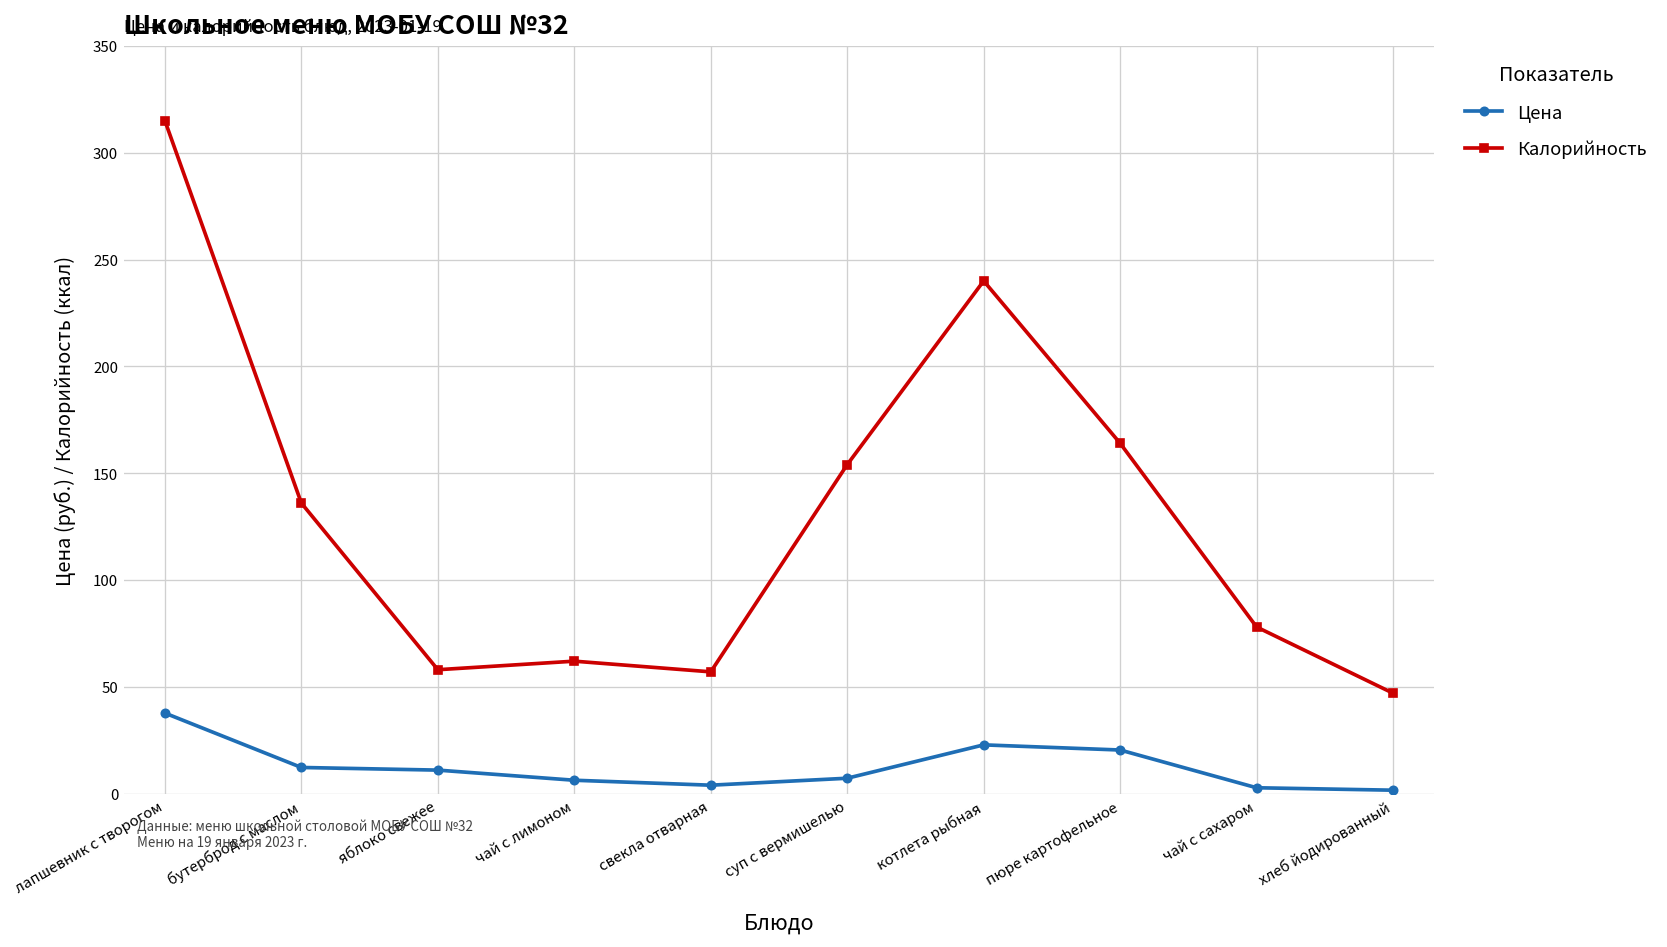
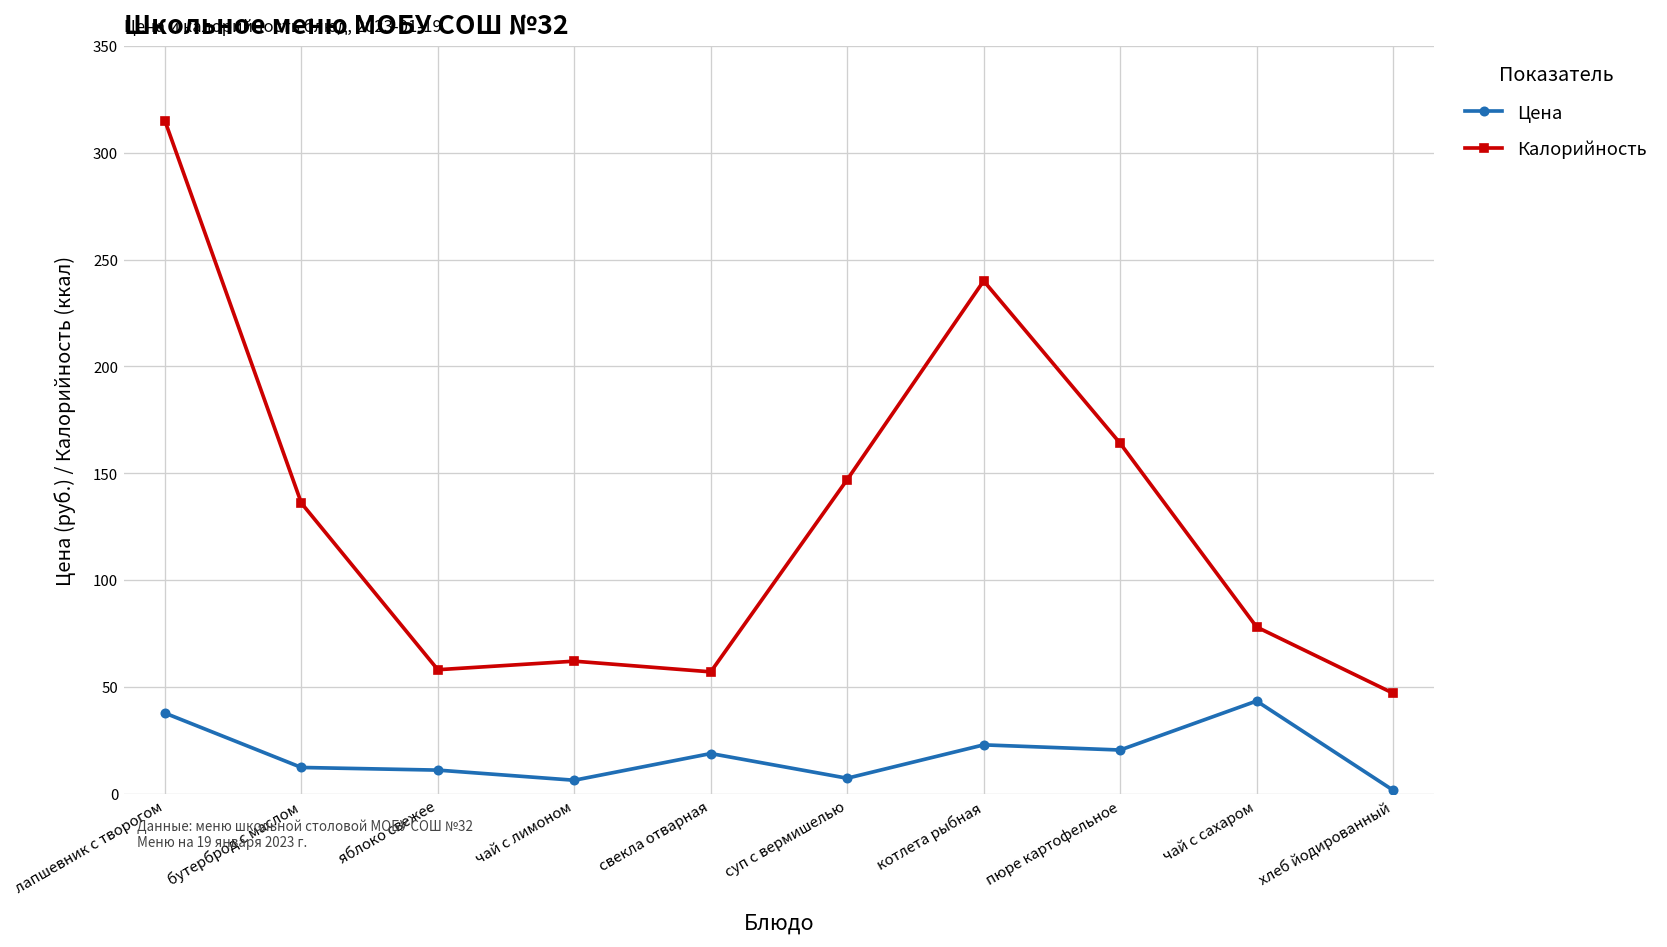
Цена, свекла отварная: 4 -> 19
Калорийность, суп с вермишелью: 154 -> 147
Цена, чай с сахаром: 3 -> 43
